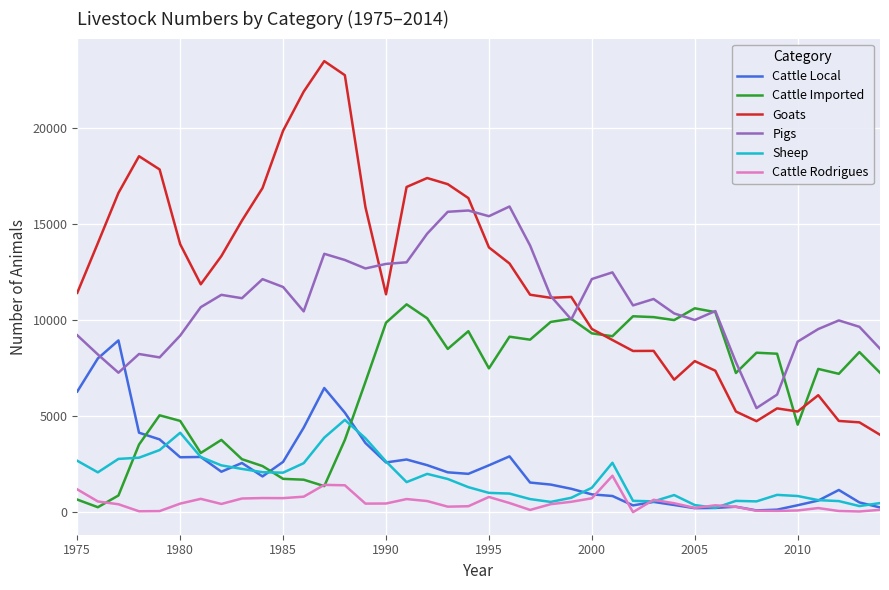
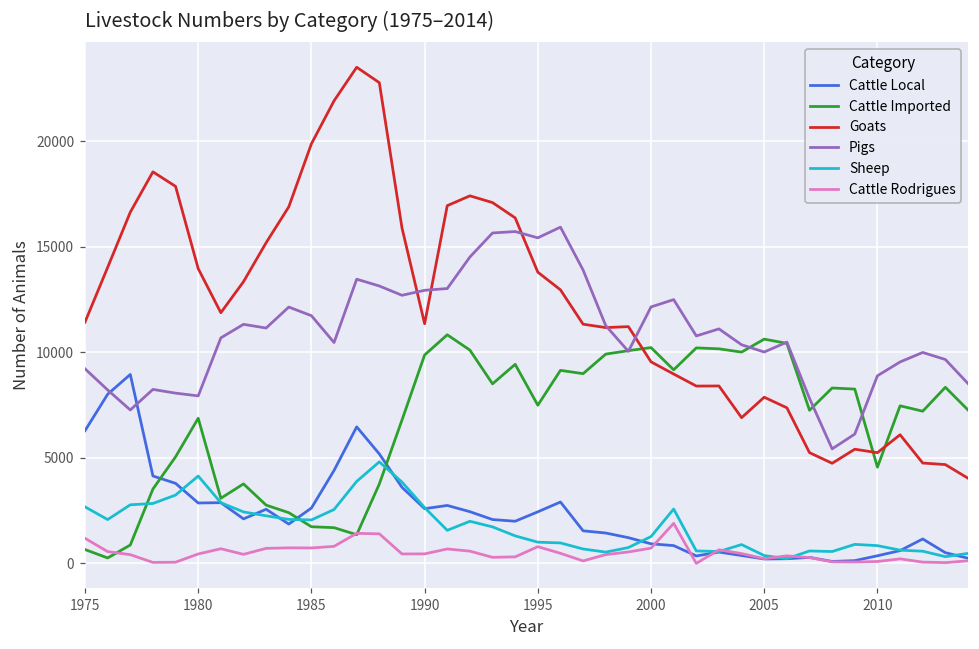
Cattle Imported, 1980: 4800 -> 6900
Pigs, 1980: 9200 -> 7900
Cattle Imported, 2000: 9300 -> 10200
